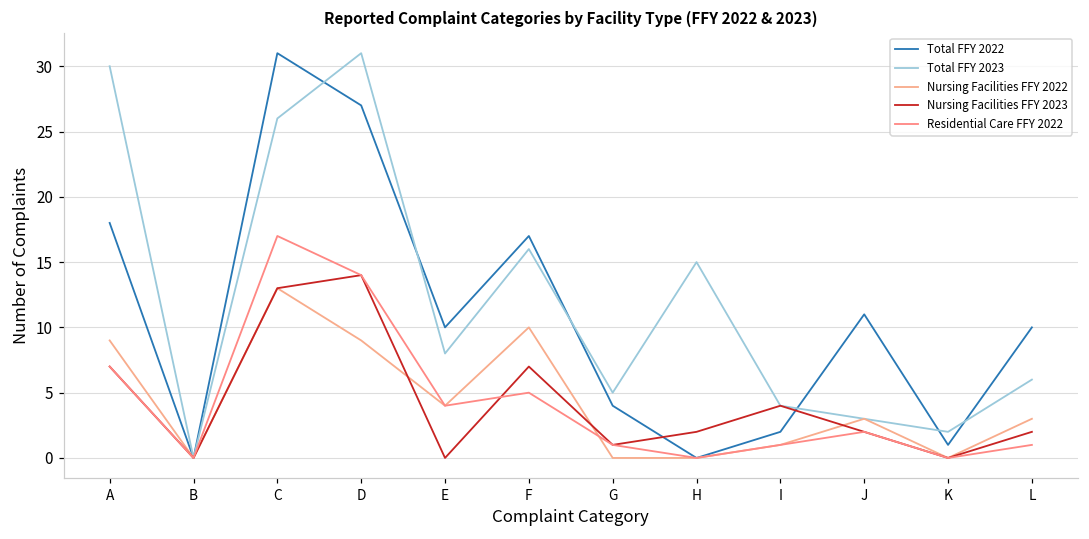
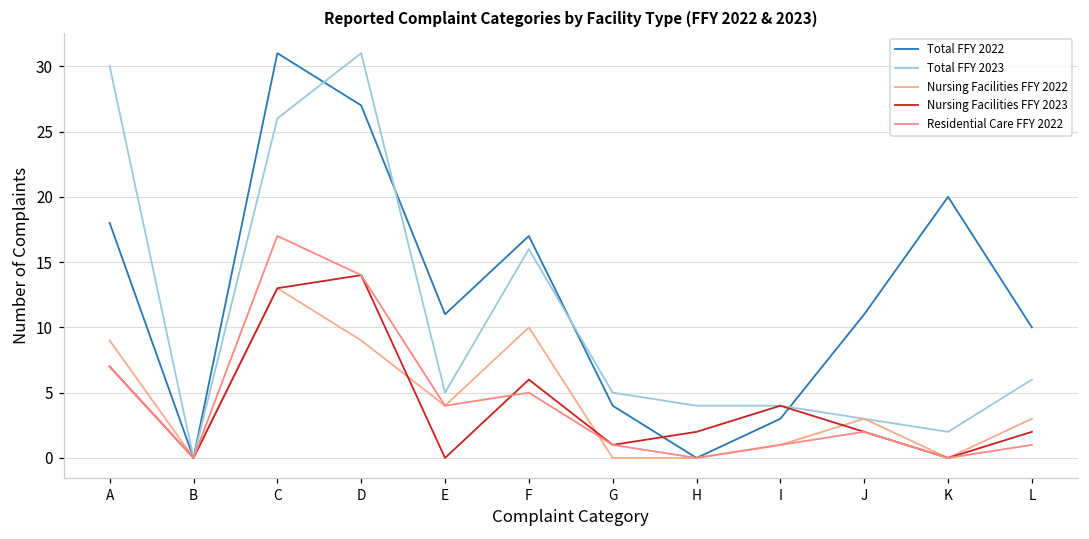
Total FFY 2022, E: 10 -> 11
Total FFY 2023, E: 8 -> 5
Nursing Facilities FFY 2023, F: 7 -> 6
Total FFY 2023, H: 15 -> 4
Total FFY 2022, I: 2 -> 3
Total FFY 2022, K: 1 -> 20
